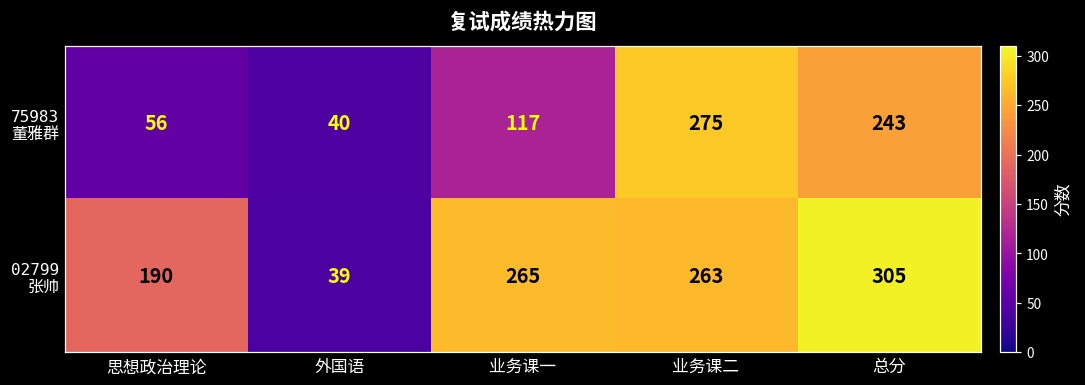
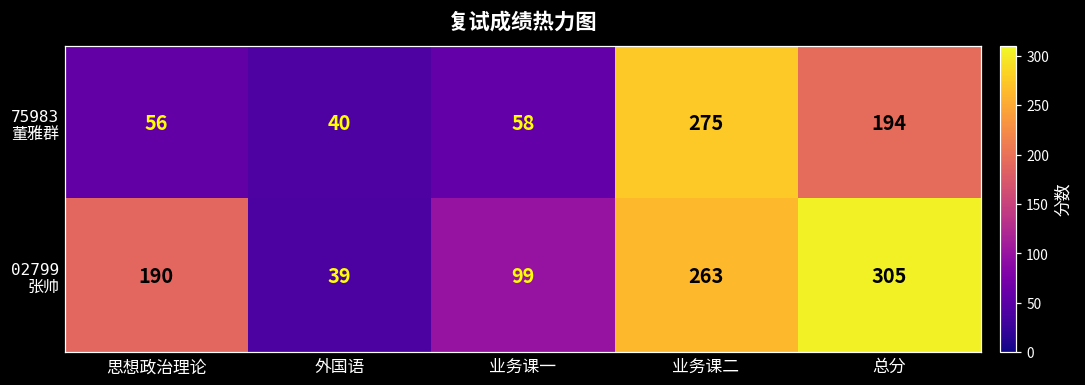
75983 董雅群, 业务课一: 117 -> 58
75983 董雅群, 总分: 243 -> 194
02799 张帅, 业务课一: 265 -> 99
